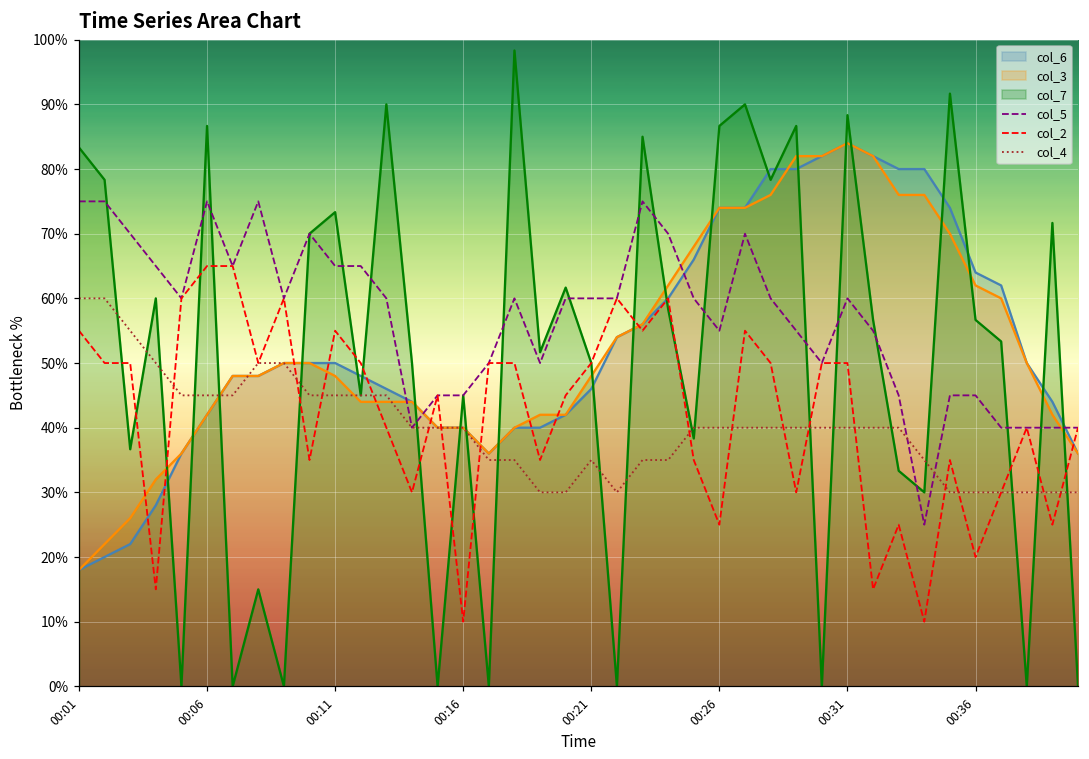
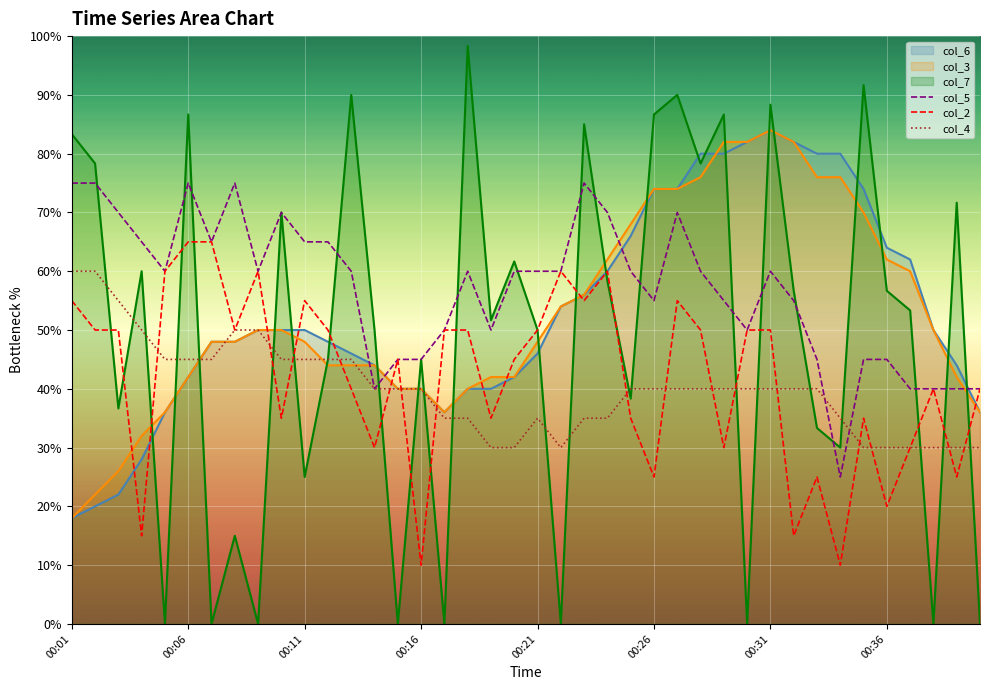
col_7, 00:11: 73% -> 25%
